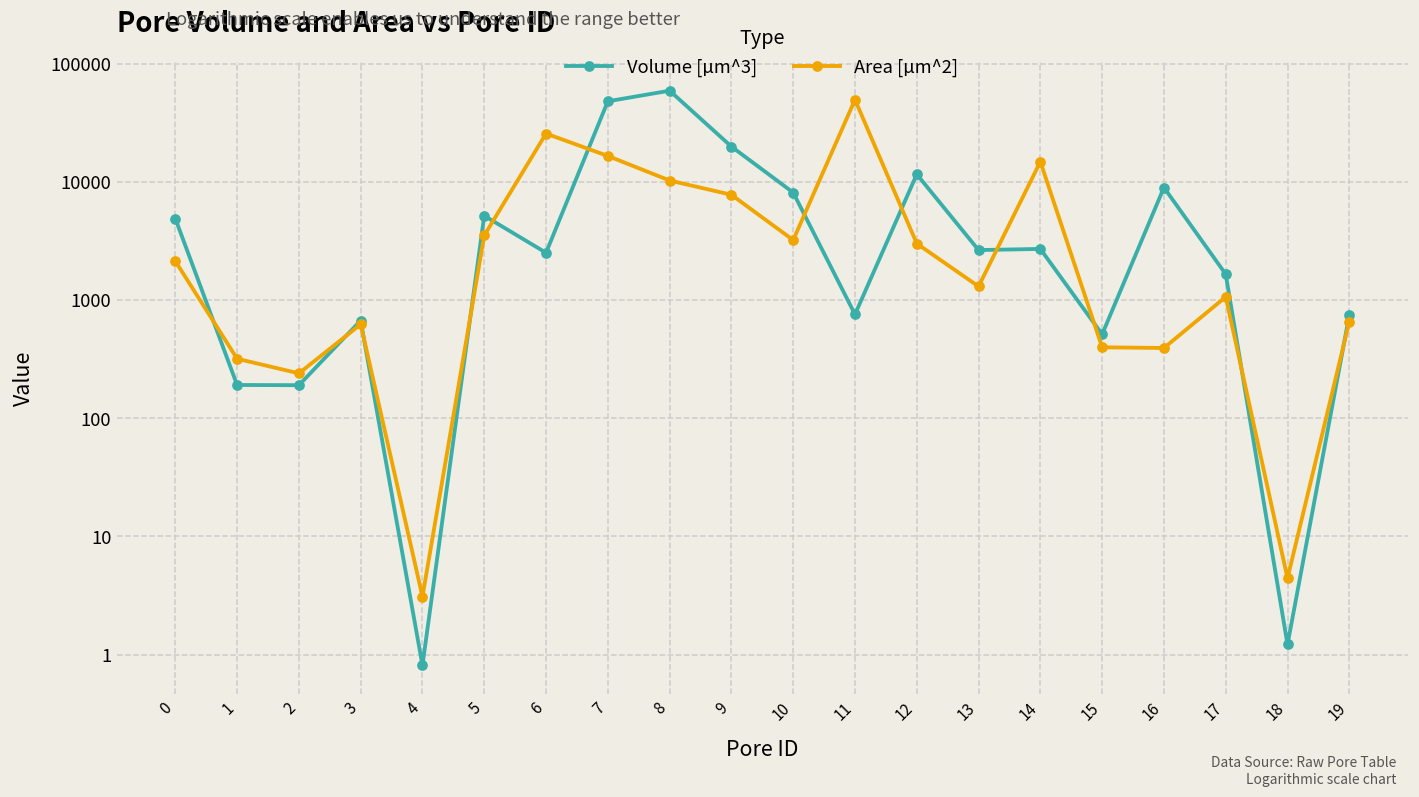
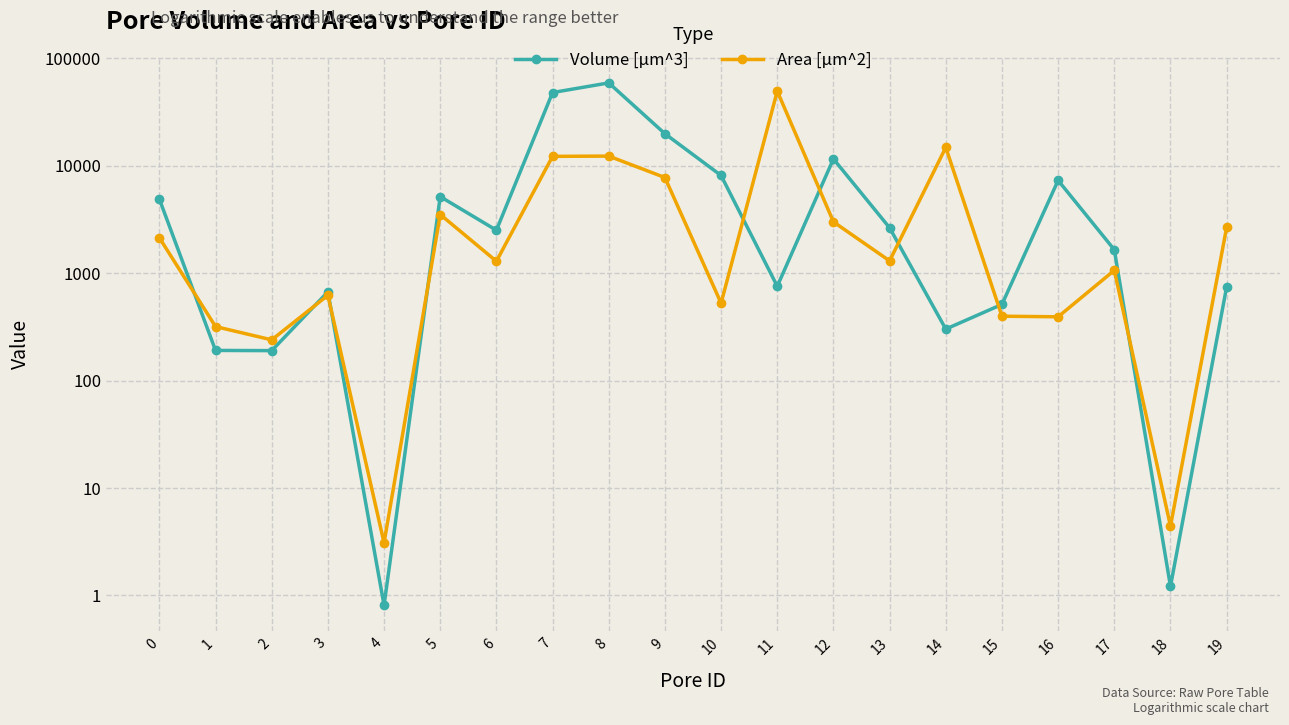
Area [µm^2], 6: 26000 -> 1300
Area [µm^2], 7: 17000 -> 12000
Area [µm^2], 8: 10000 -> 12000
Area [µm^2], 10: 3200 -> 500
Volume [µm^3], 14: 2700 -> 300
Volume [µm^3], 16: 9000 -> 7000
Area [µm^2], 19: 700 -> 2700
